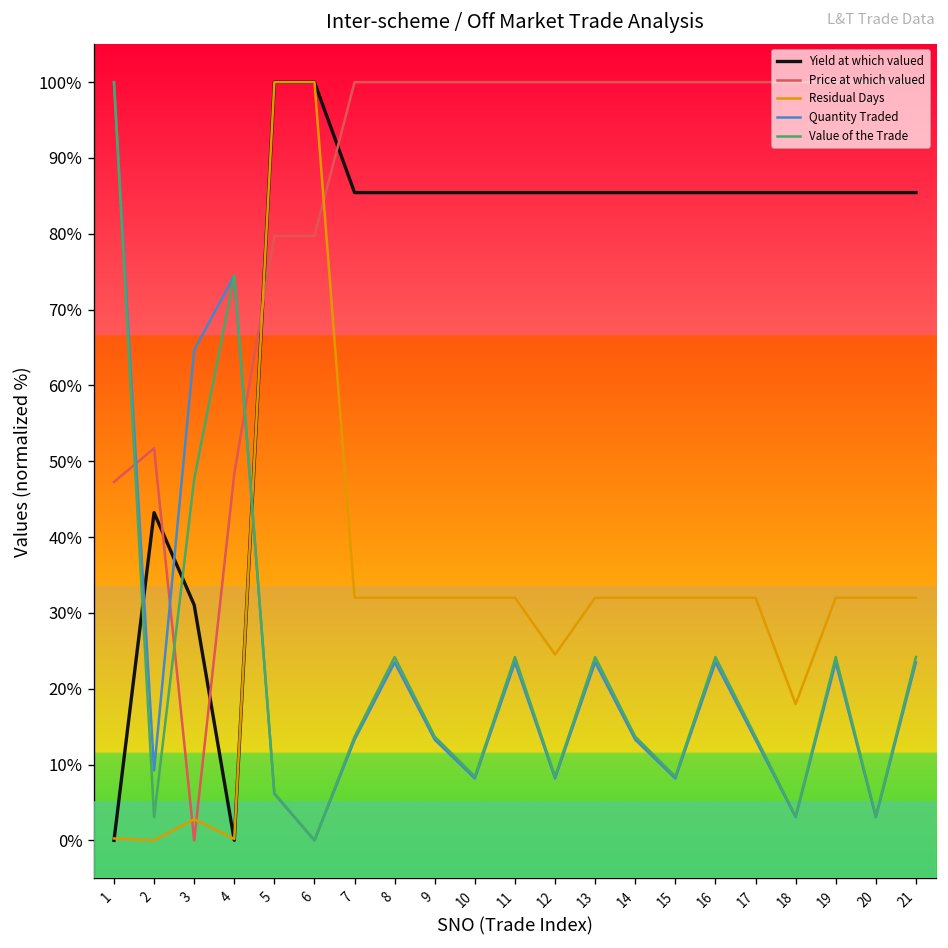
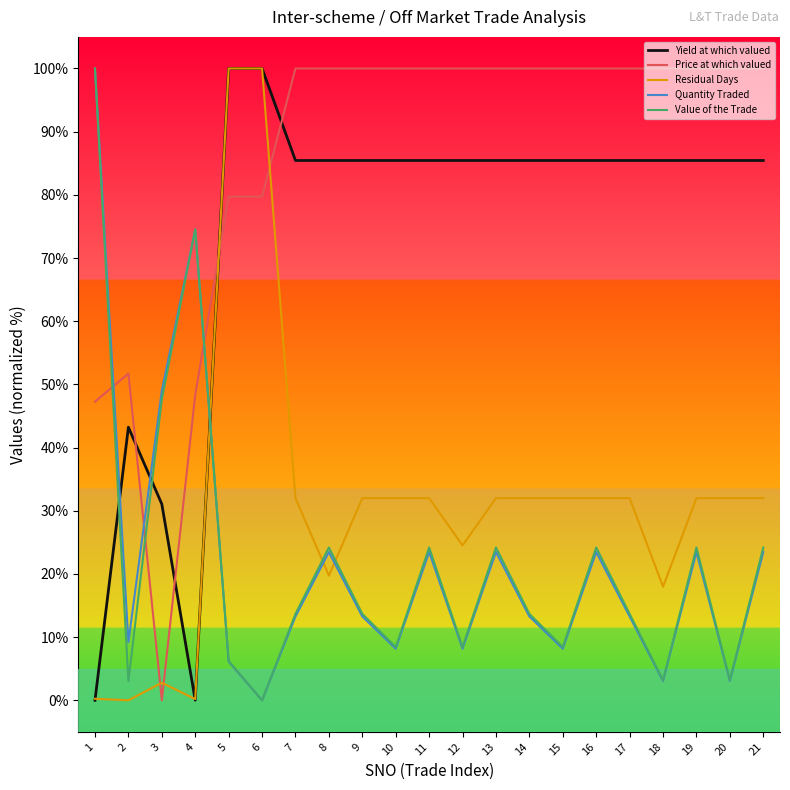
Quantity Traded, 3: 65% -> 49%
Residual Days, 8: 32% -> 20%
